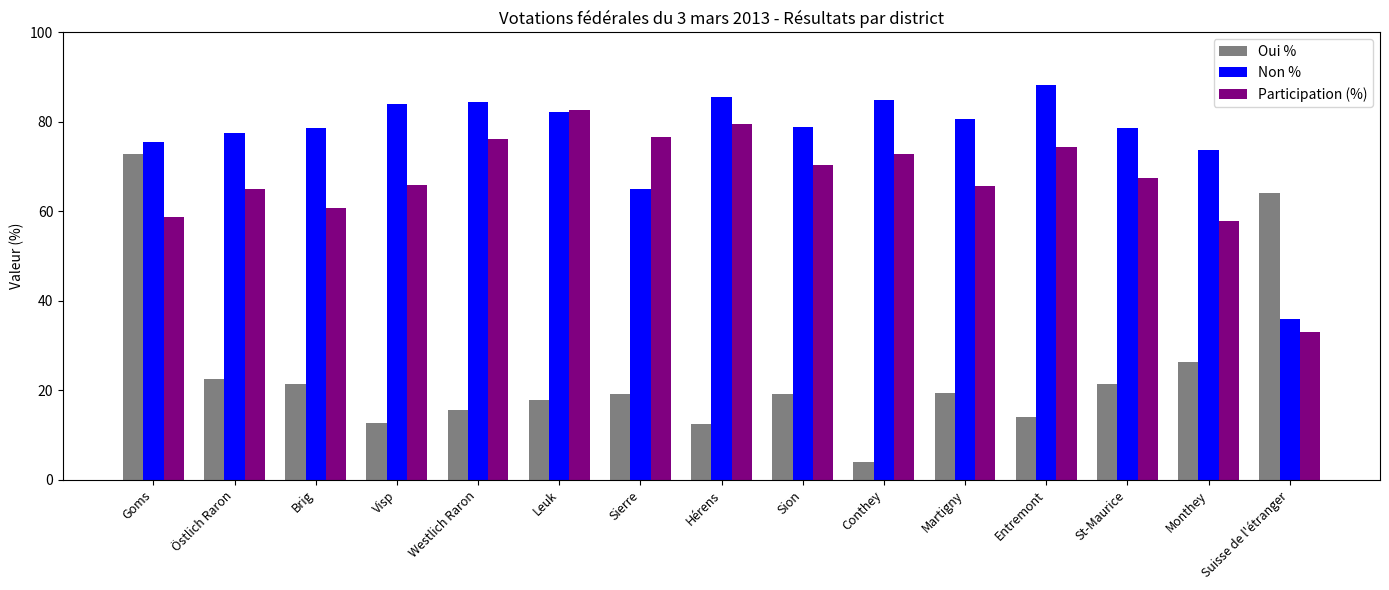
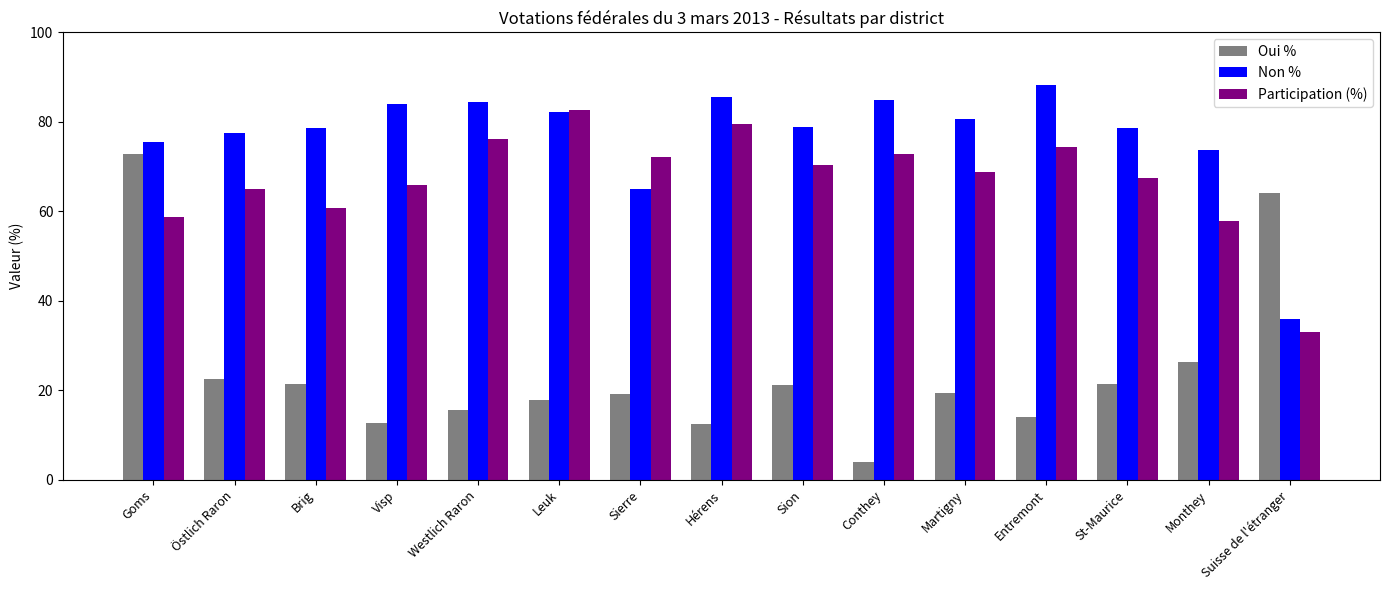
Participation (%), Sierre: 77 -> 72
Oui %, Sion: 19 -> 21
Participation (%), Martigny: 66 -> 69
